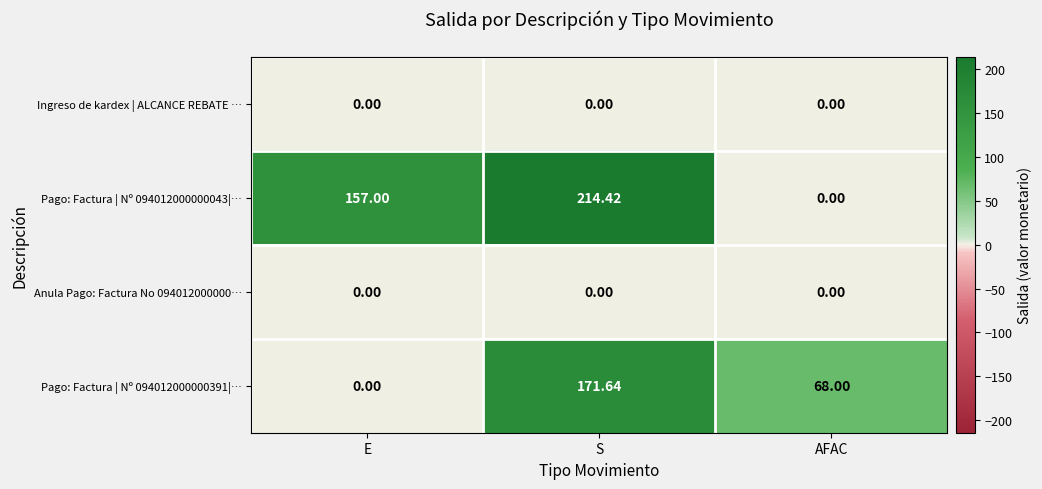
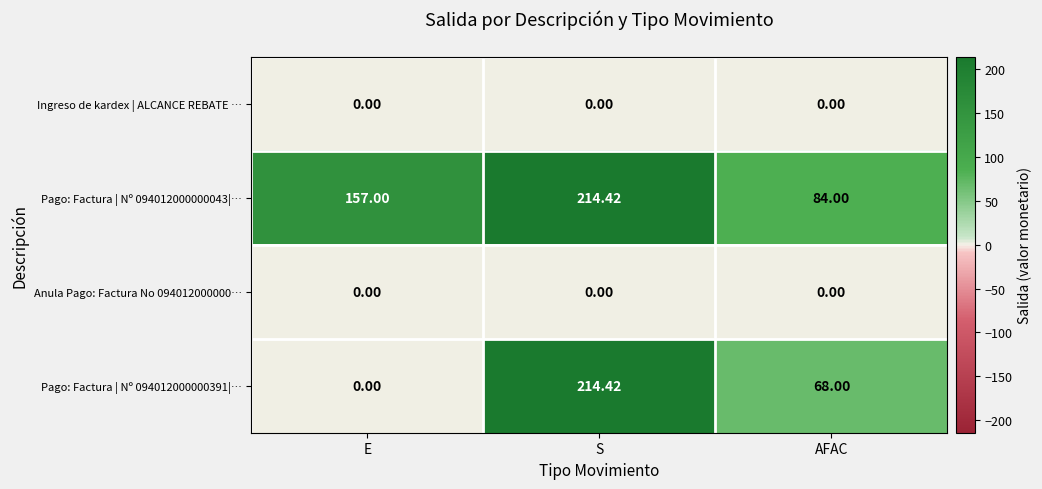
Pago: Factura | Nº 094012000000043|…, AFAC: 0.00 -> 84.00
Pago: Factura | Nº 094012000000391|…, S: 171.64 -> 214.42
